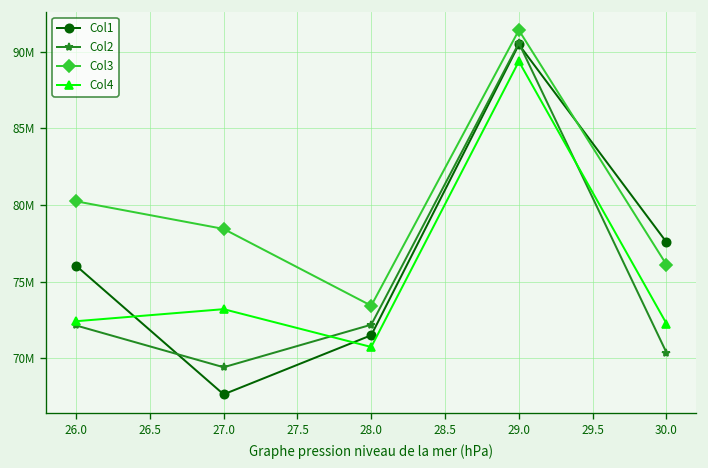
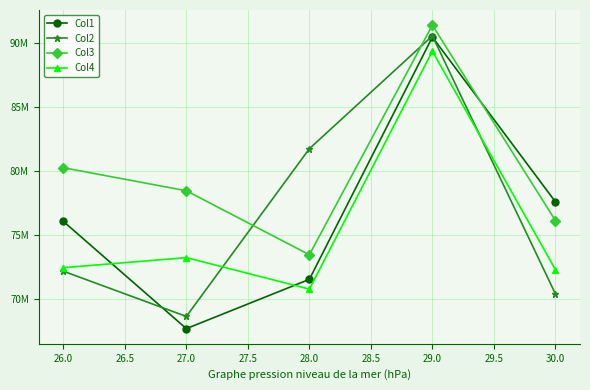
Col2, 27.0: 69400000 -> 68600000
Col2, 28.0: 72200000 -> 81700000
